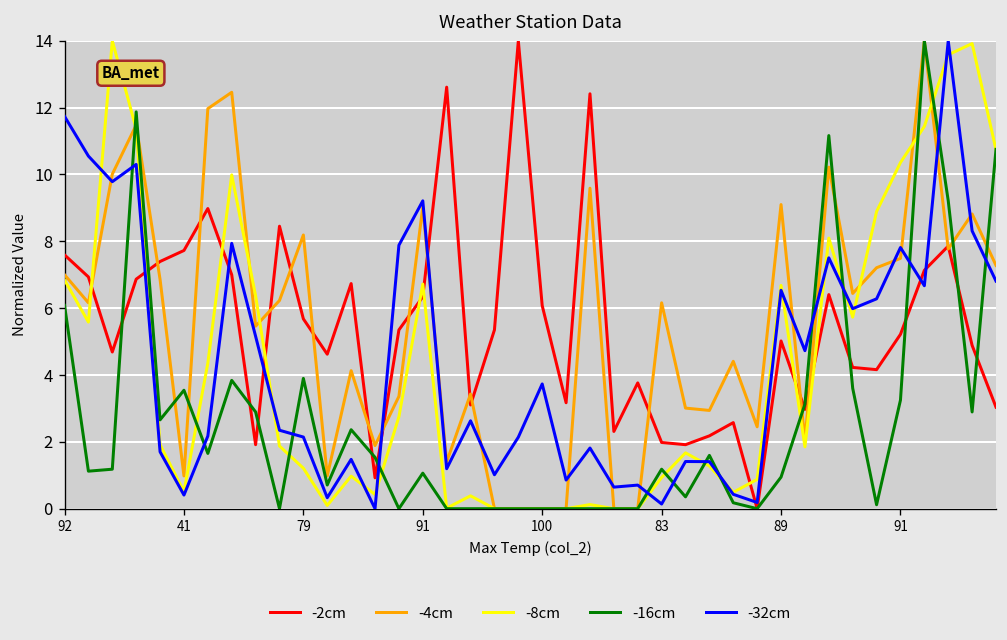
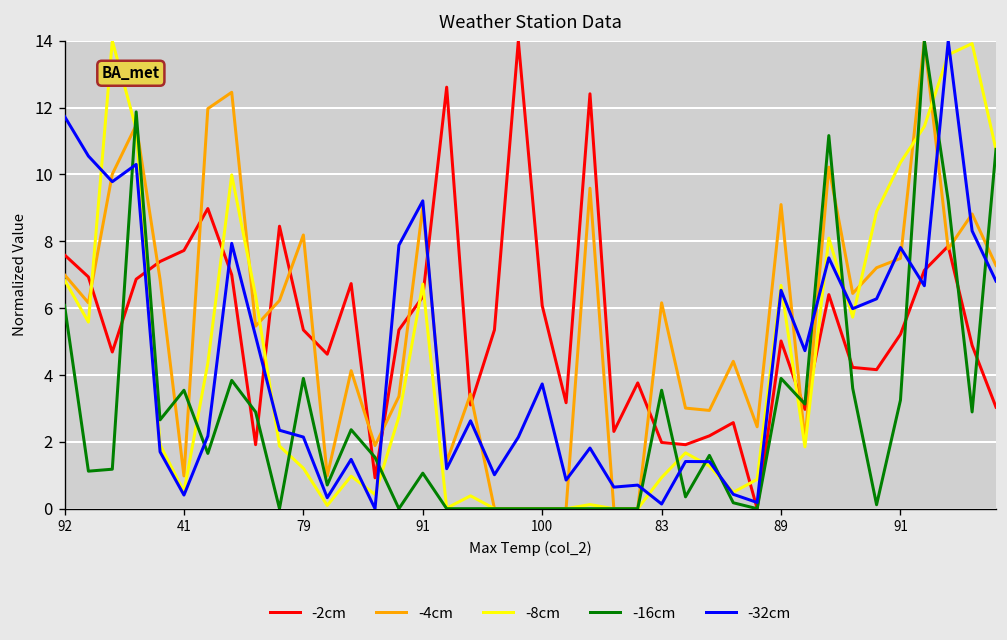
-2cm, 79: 5.7 -> 5.3
-16cm, 83: 1.2 -> 3.5
-16cm, 89: 0.9 -> 3.9
